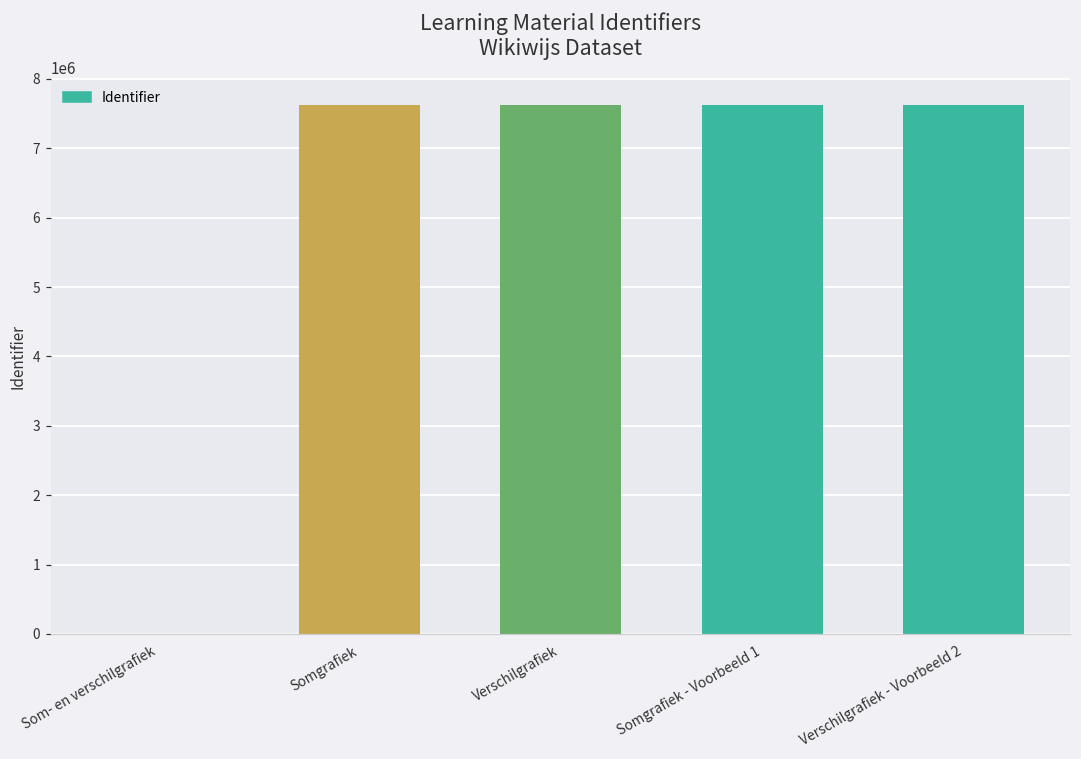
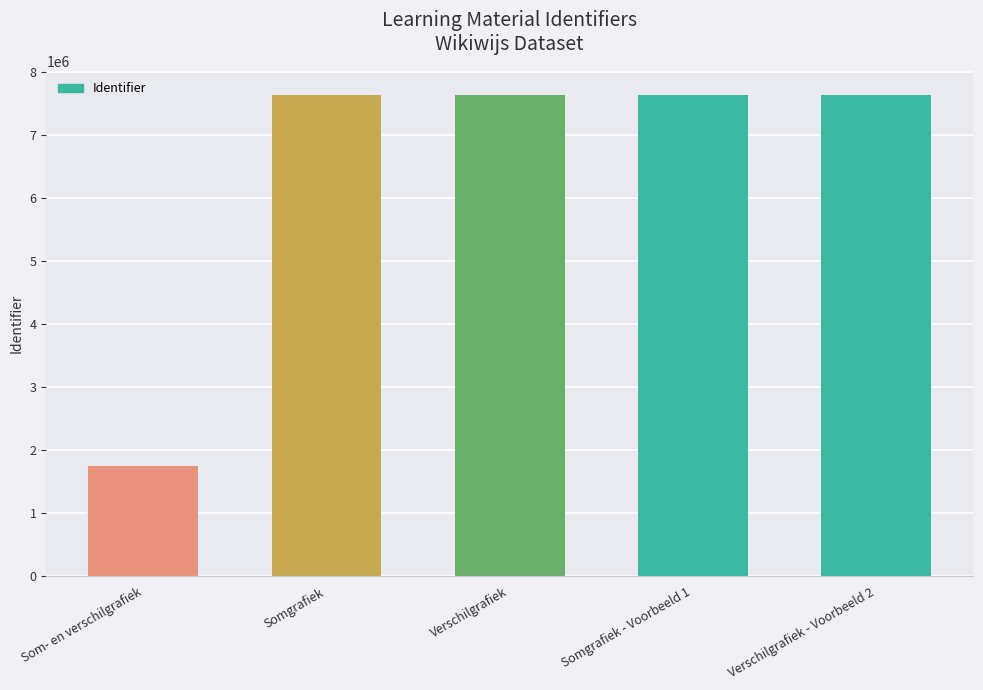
Som- en verschilgrafiek: 0 -> 1800000
